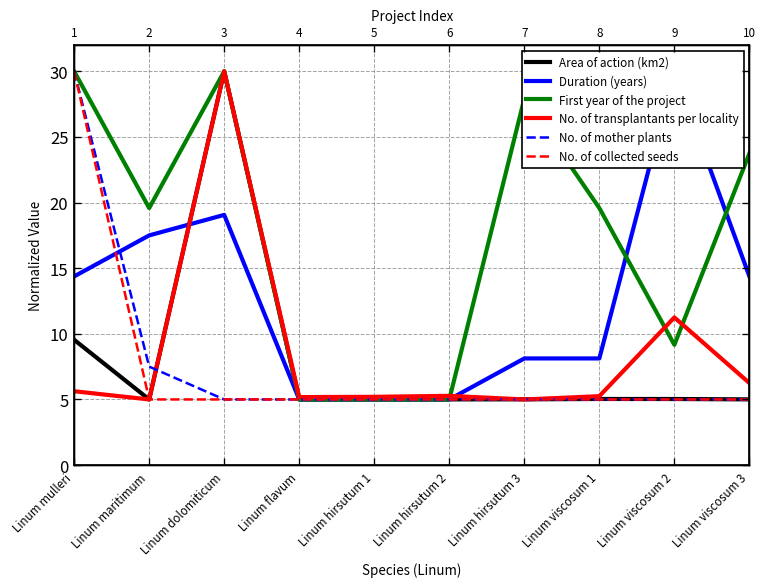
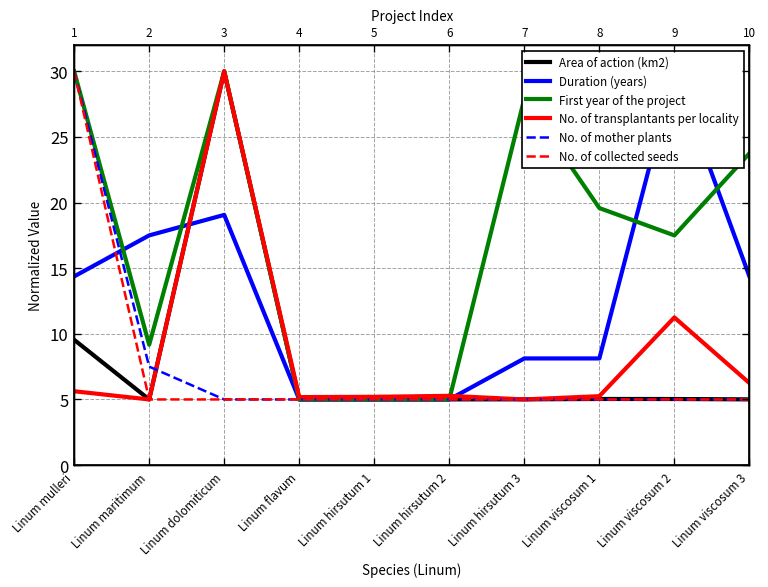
First year of the project, Linum maritimum: 19.6 -> 9.2
First year of the project, Linum viscosum 2: 9.2 -> 17.5
